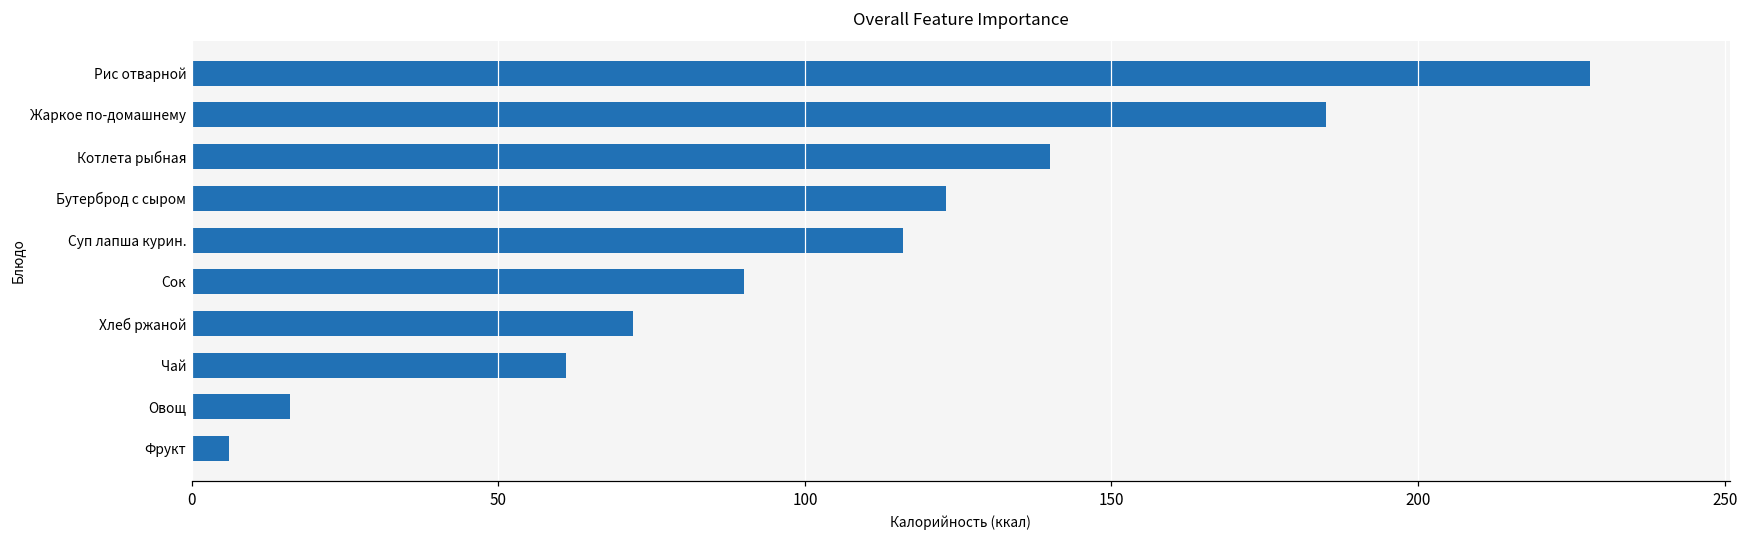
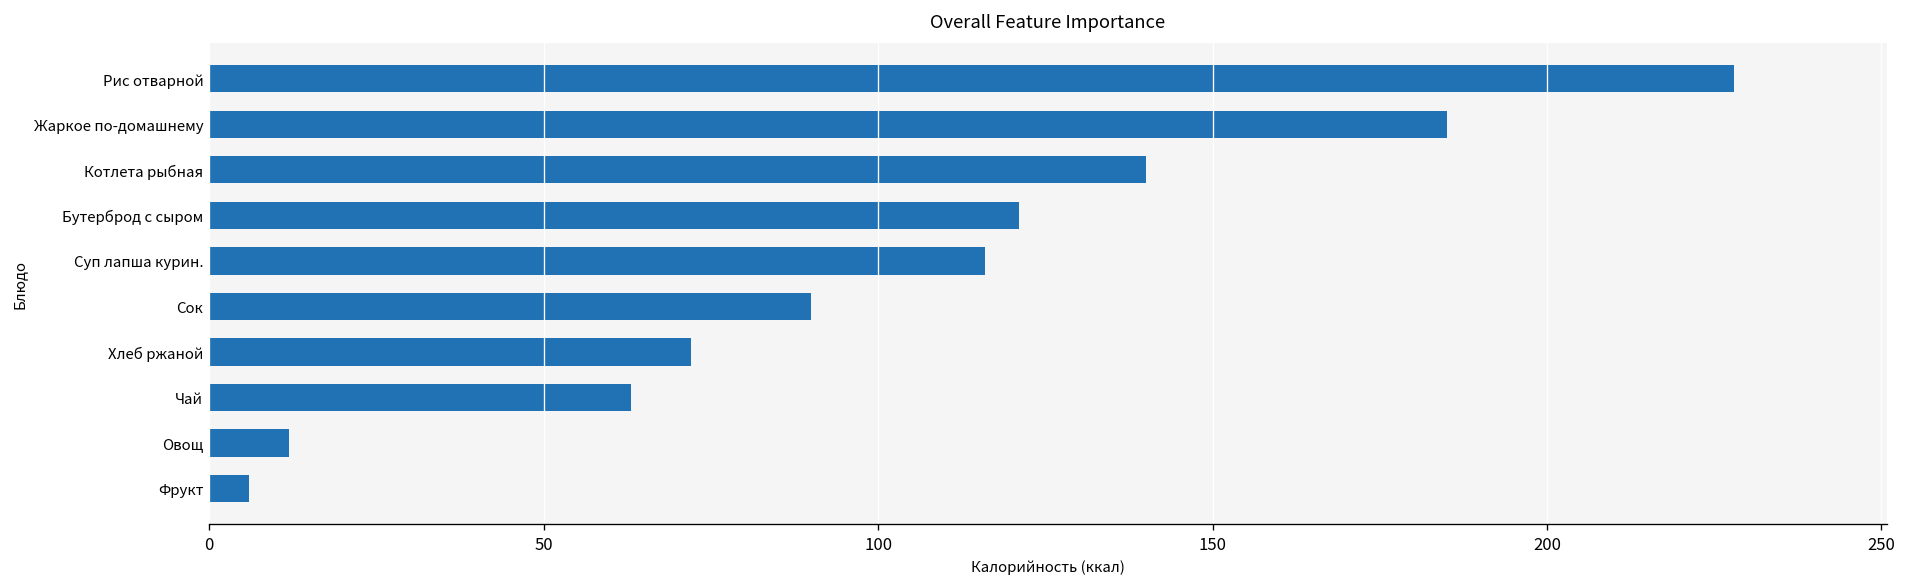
Бутерброд с сыром: 123 -> 121
Чай: 61 -> 63
Овощ: 16 -> 12
